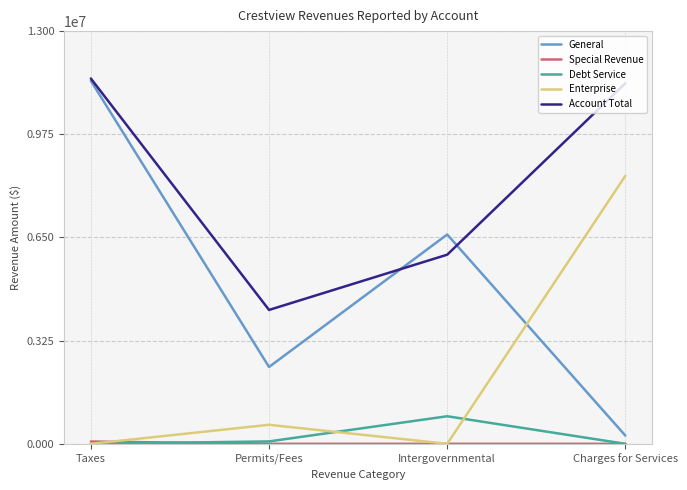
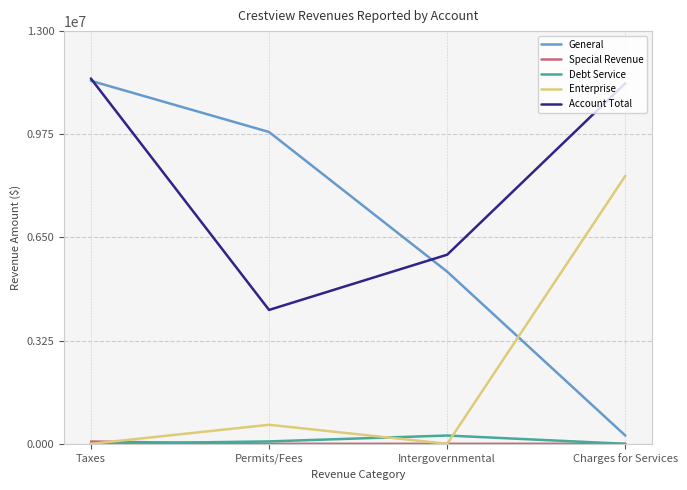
General, Permits/Fees: 2400000 -> 9800000
General, Intergovernmental: 6600000 -> 5400000
Debt Service, Intergovernmental: 900000 -> 300000
